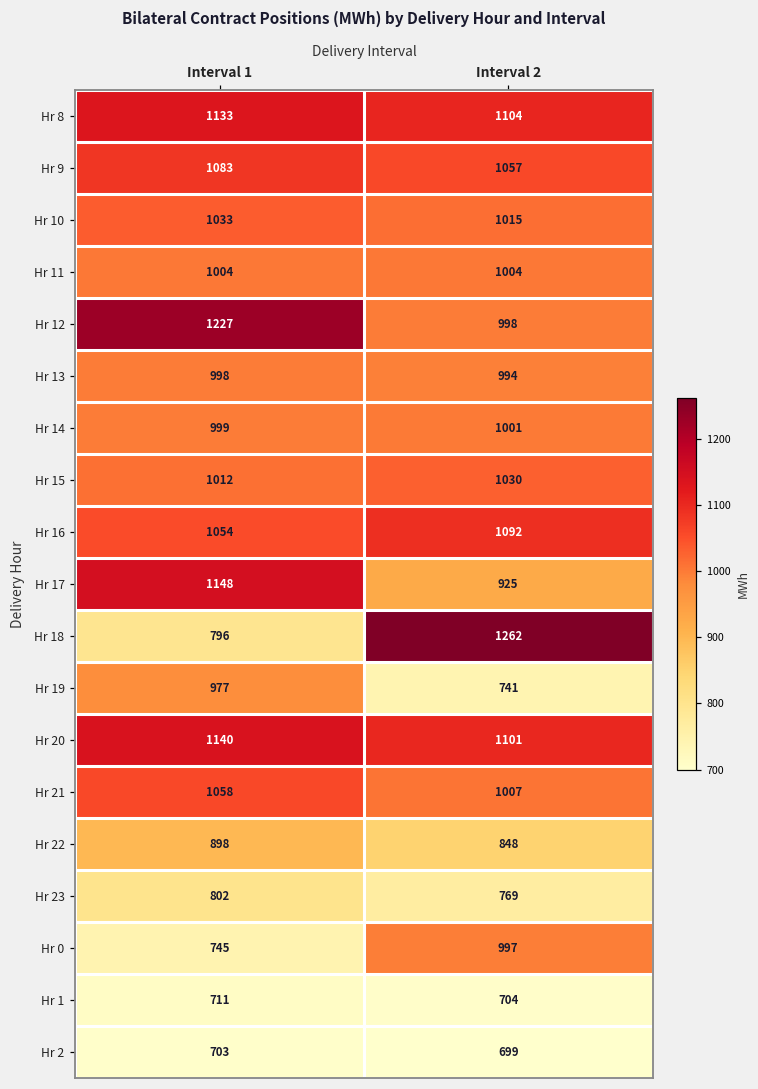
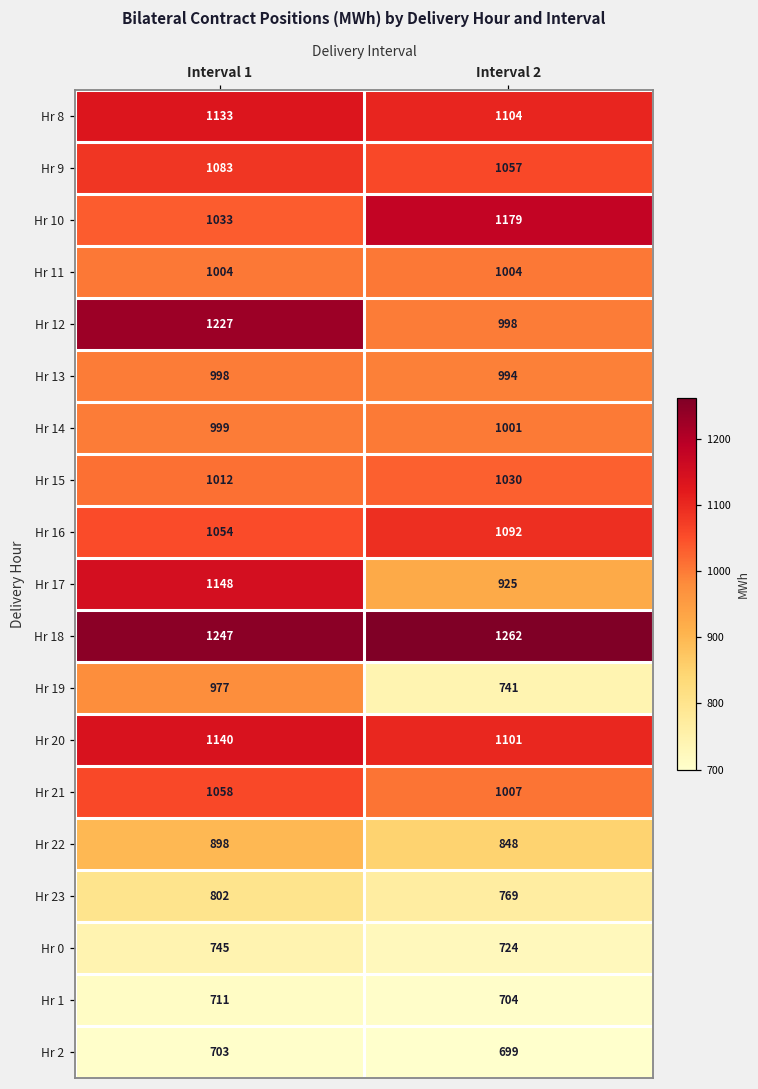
Hr 10, Interval 2: 1015 -> 1179
Hr 18, Interval 1: 796 -> 1247
Hr 0, Interval 2: 997 -> 724
